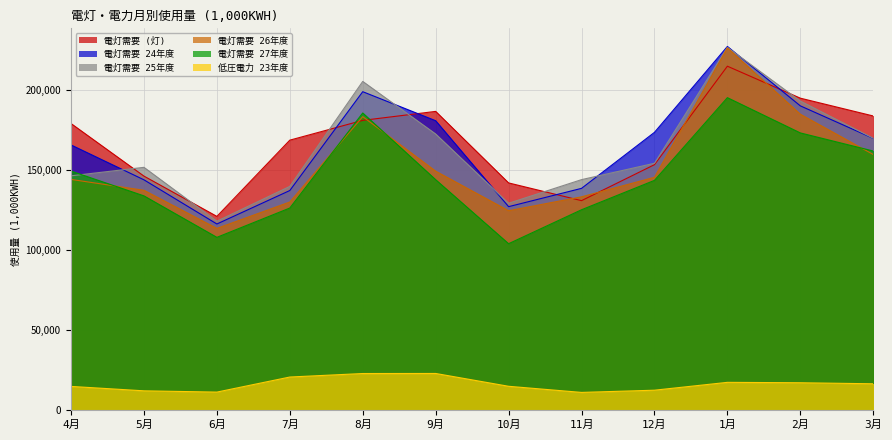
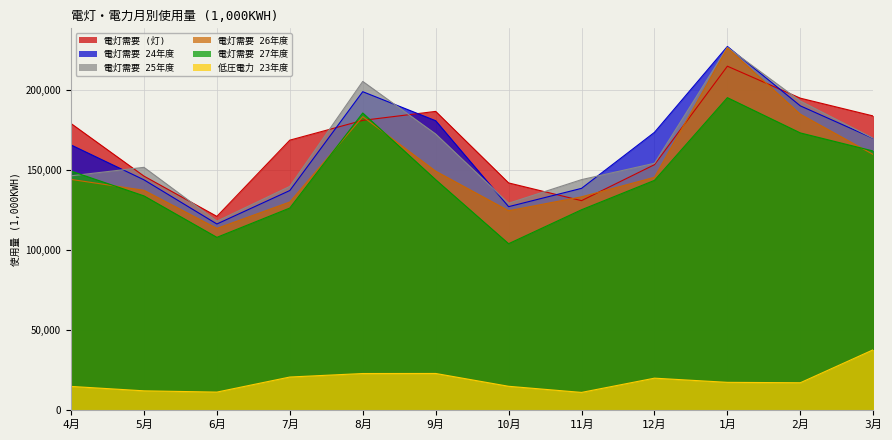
低圧電力 23年度, 12月: 13,000 -> 20,000
低圧電力 23年度, 3月: 17,000 -> 38,000
